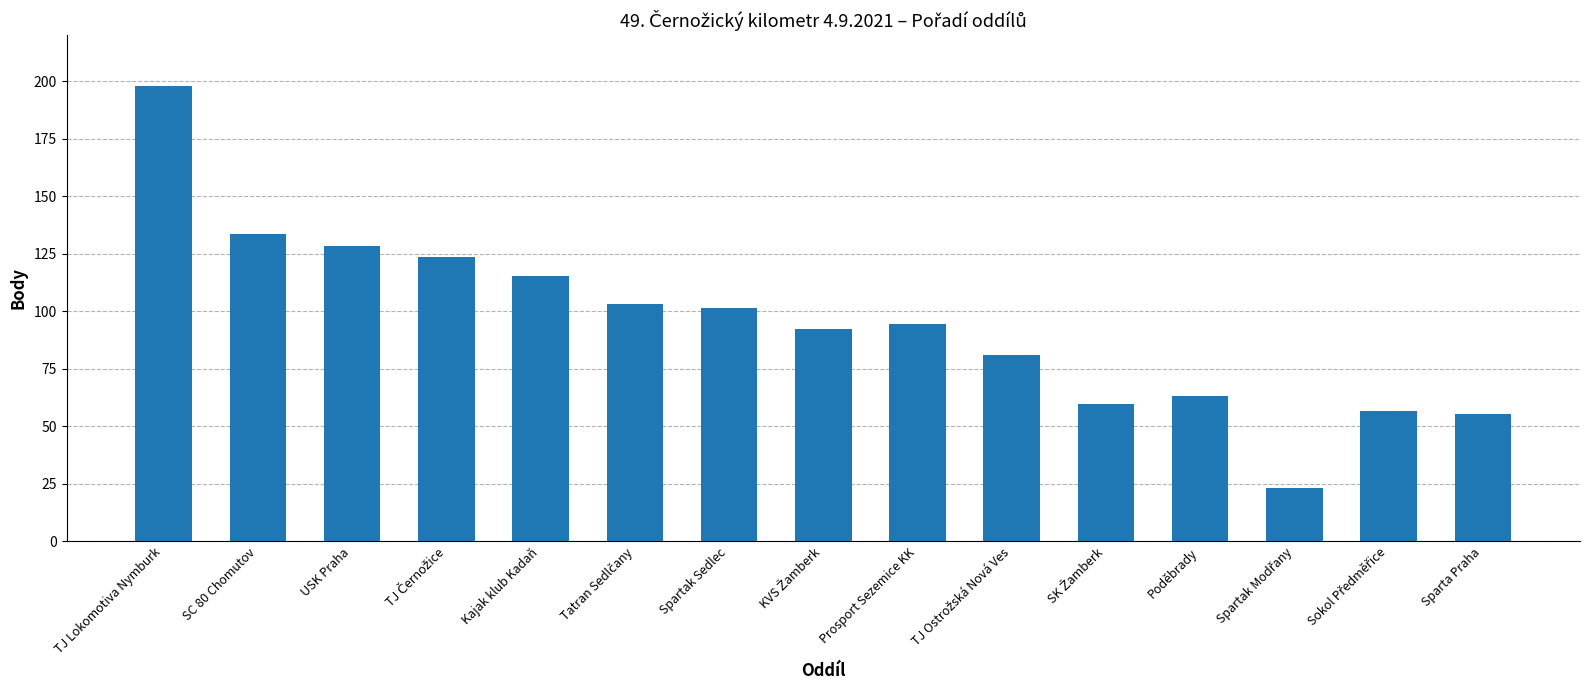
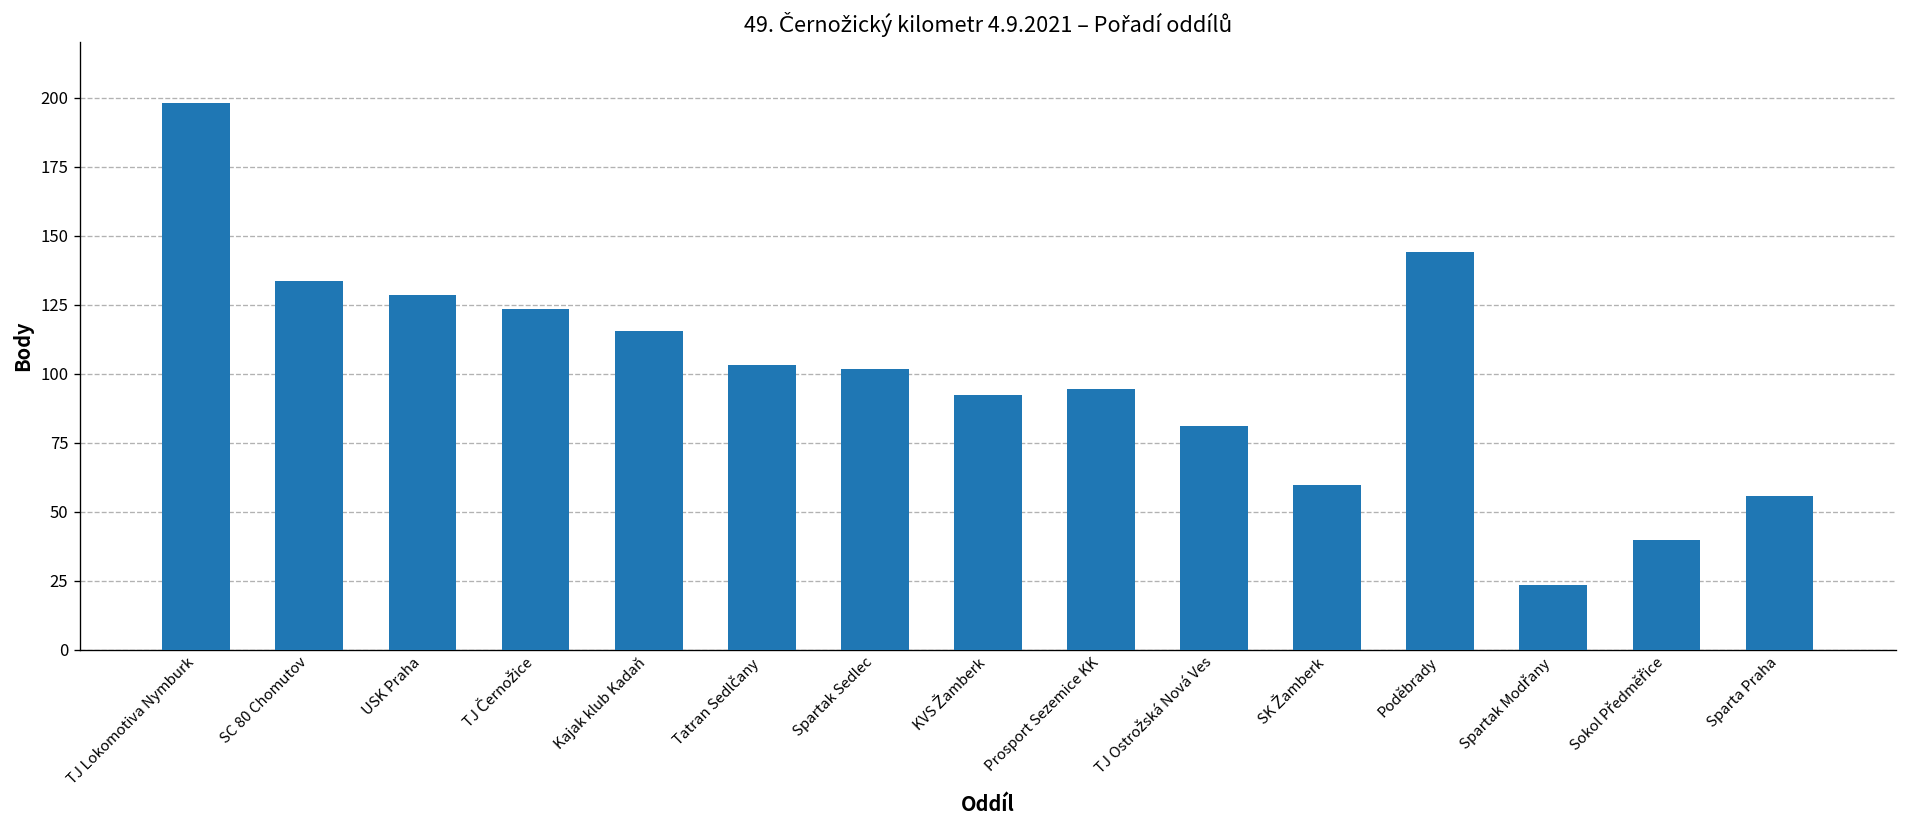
Poděbrady: 63 -> 144
Sokol Předměřice: 57 -> 40
